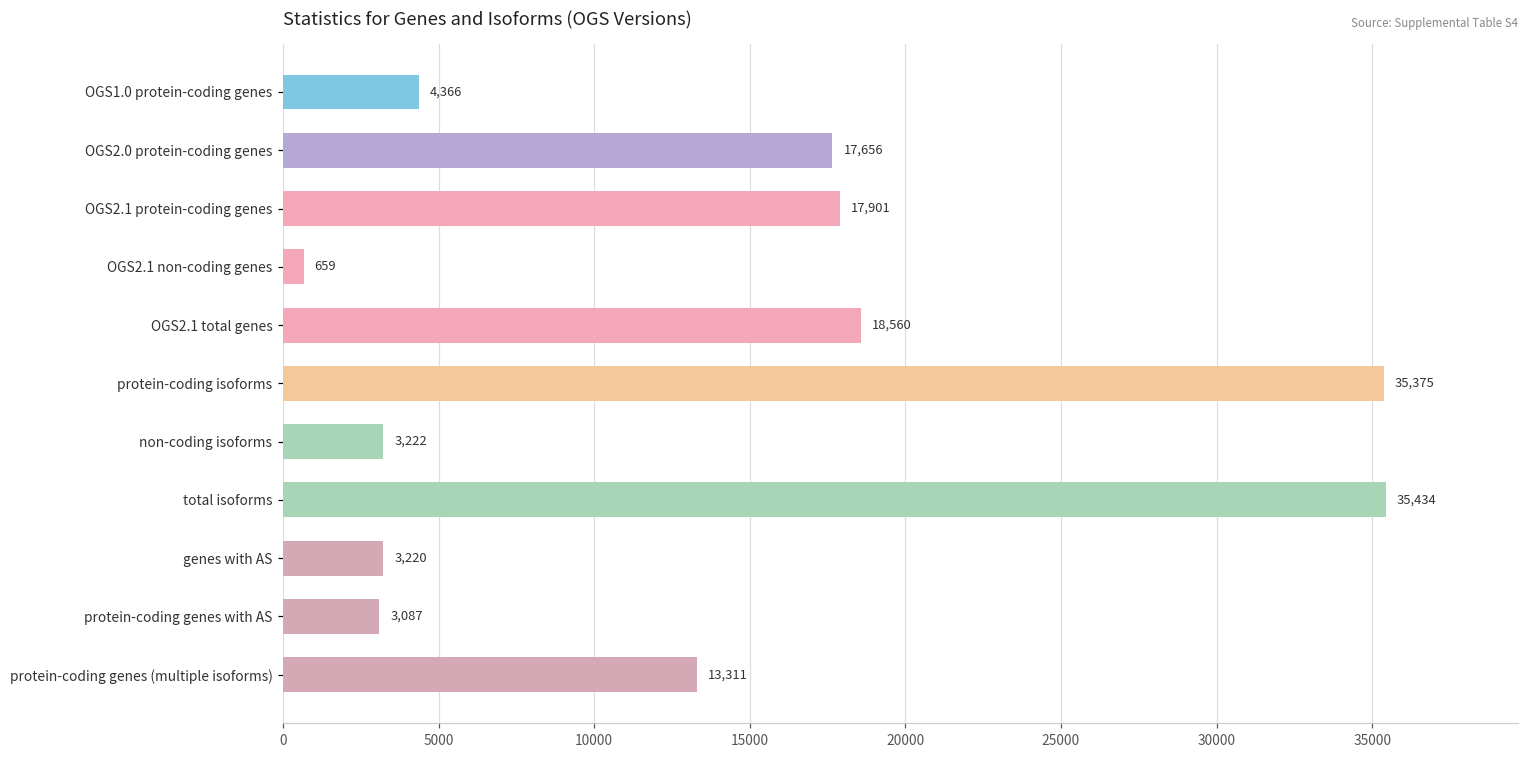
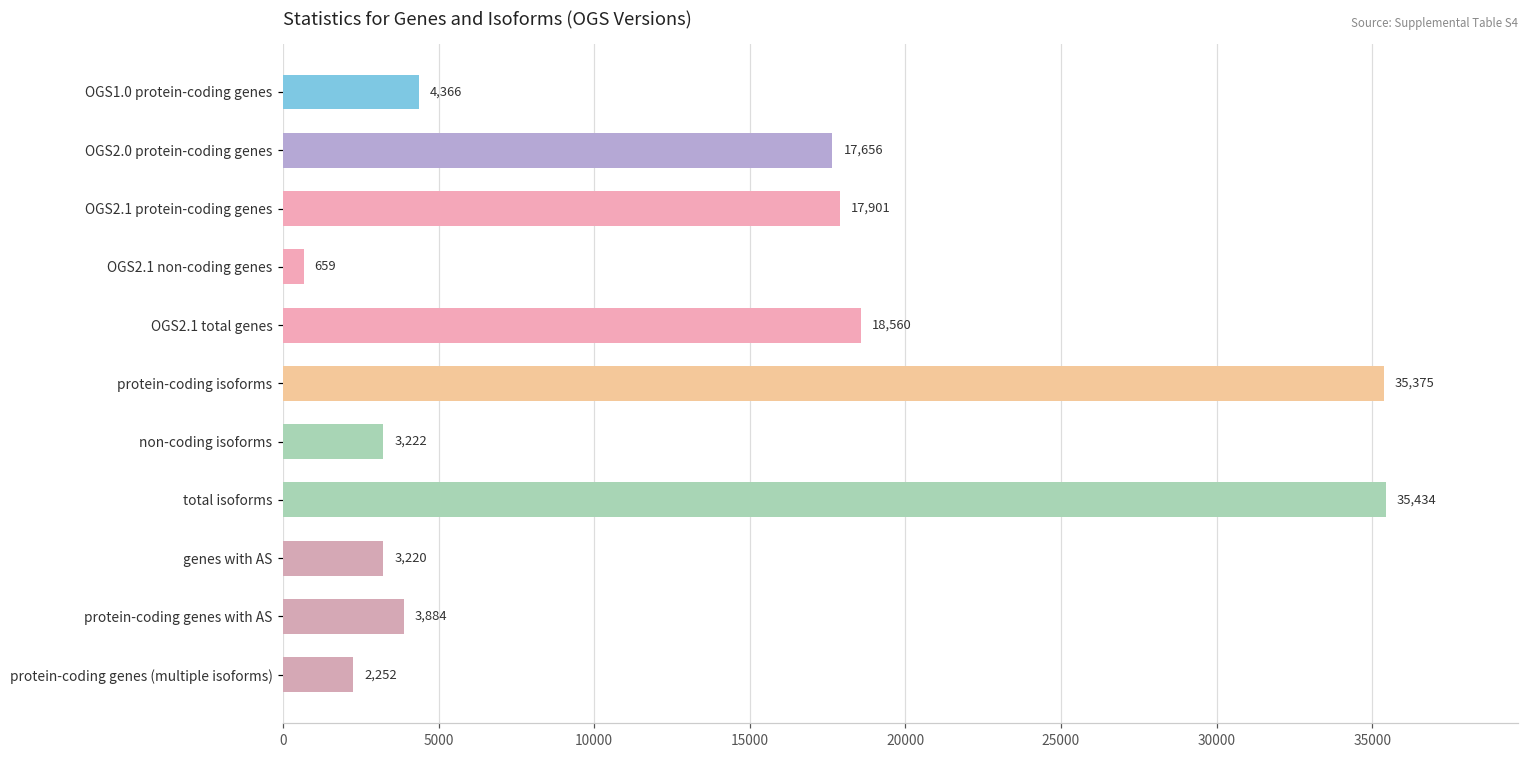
protein-coding genes with AS: 3,087 -> 3,884
protein-coding genes (multiple isoforms): 13,311 -> 2,252
